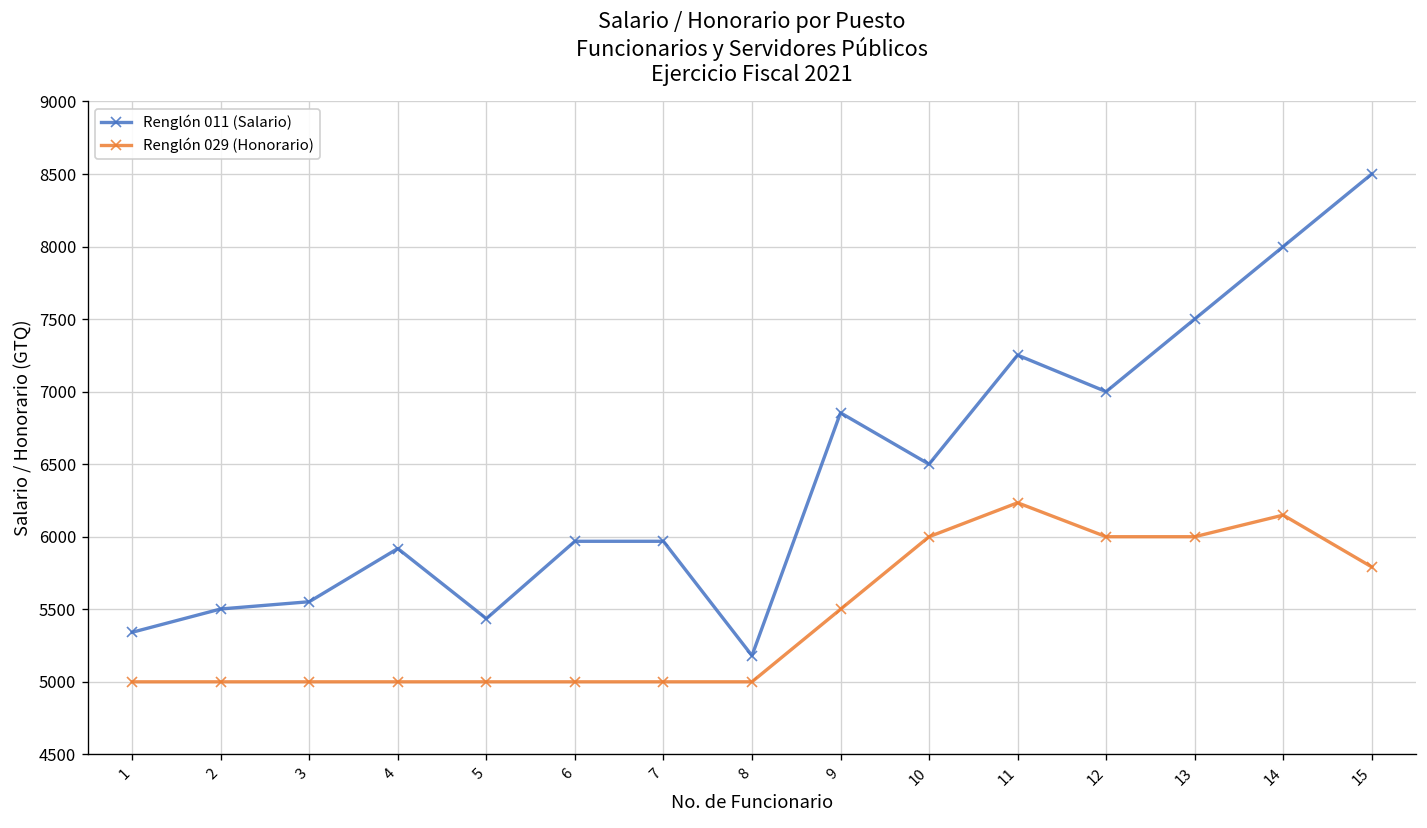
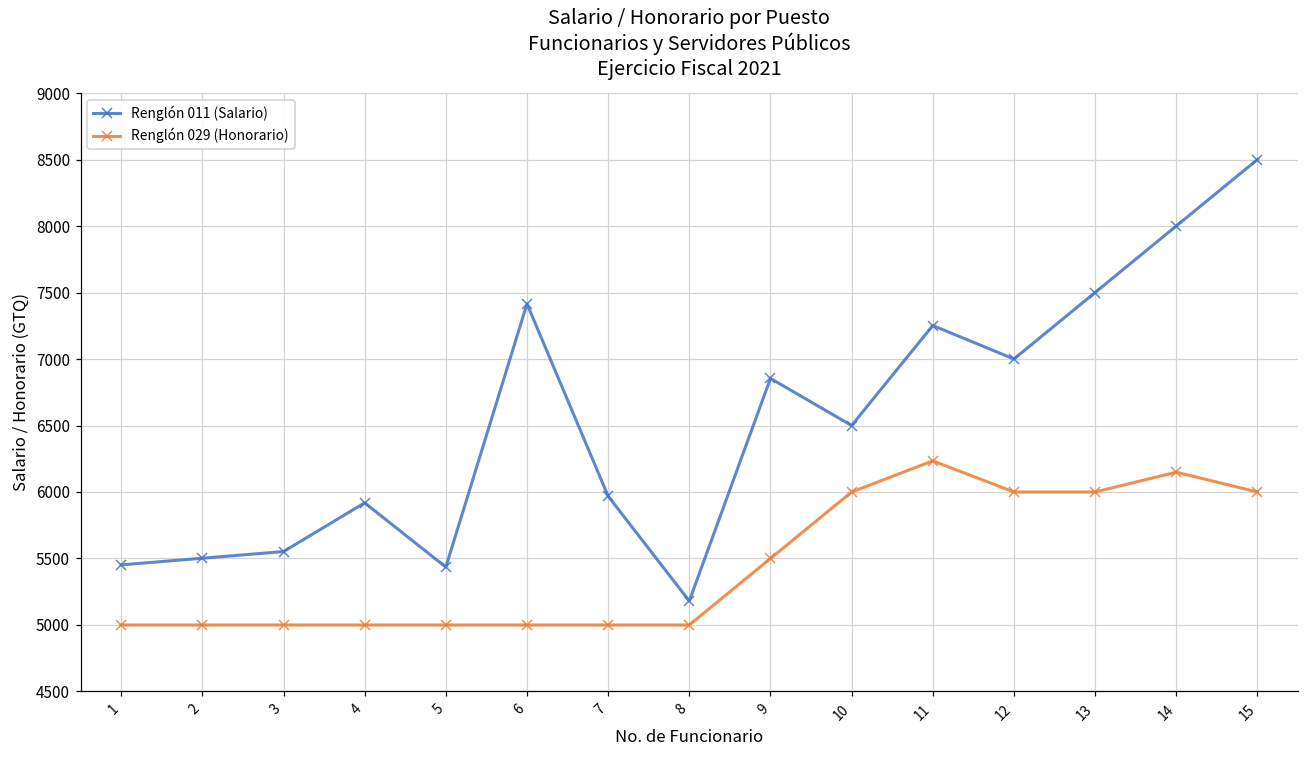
Renglón 011 (Salario), 1: 5340 -> 5450
Renglón 011 (Salario), 6: 5970 -> 7420
Renglón 029 (Honorario), 15: 5790 -> 6000
